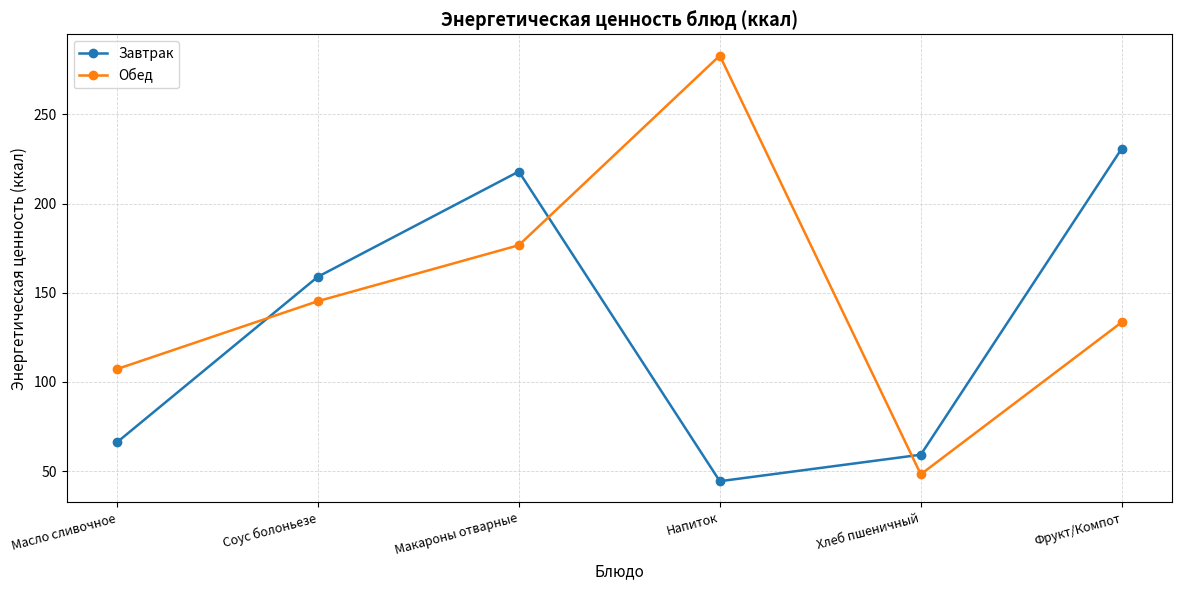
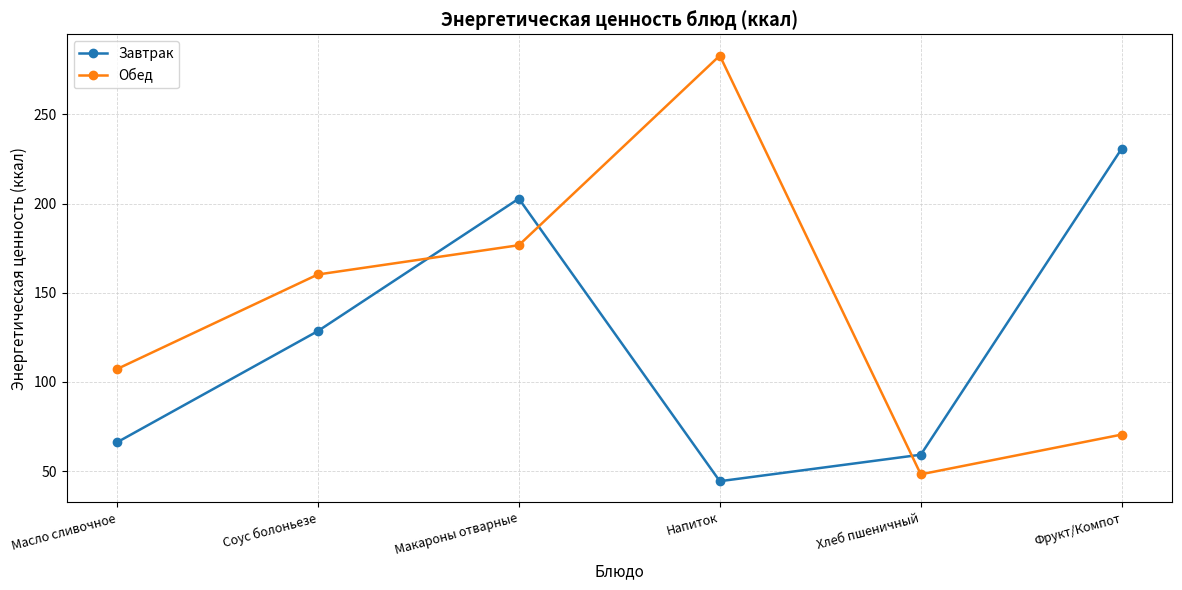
Завтрак, Соус болоньезе: 159 -> 129
Обед, Соус болоньезе: 145 -> 160
Завтрак, Макароны отварные: 218 -> 203
Обед, Фрукт/Компот: 134 -> 71
